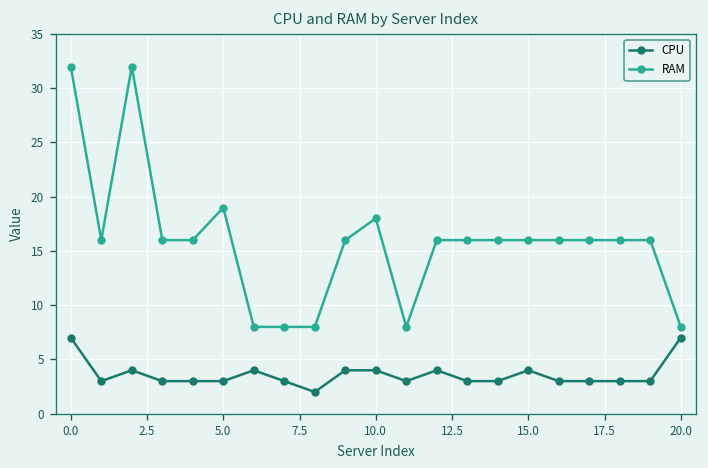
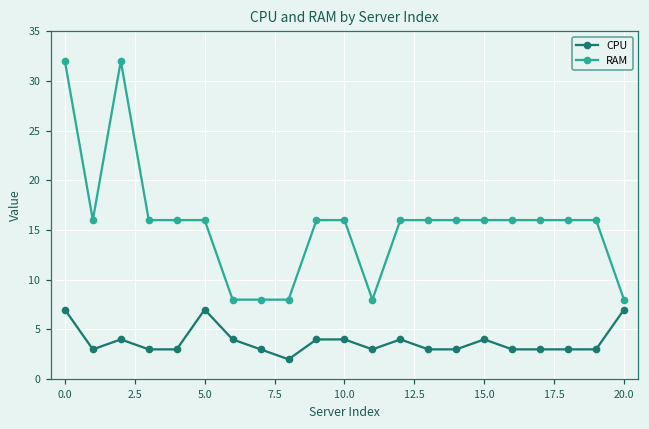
CPU, 5.0: 3 -> 7
RAM, 5.0: 19 -> 16
RAM, 10.0: 18 -> 16
